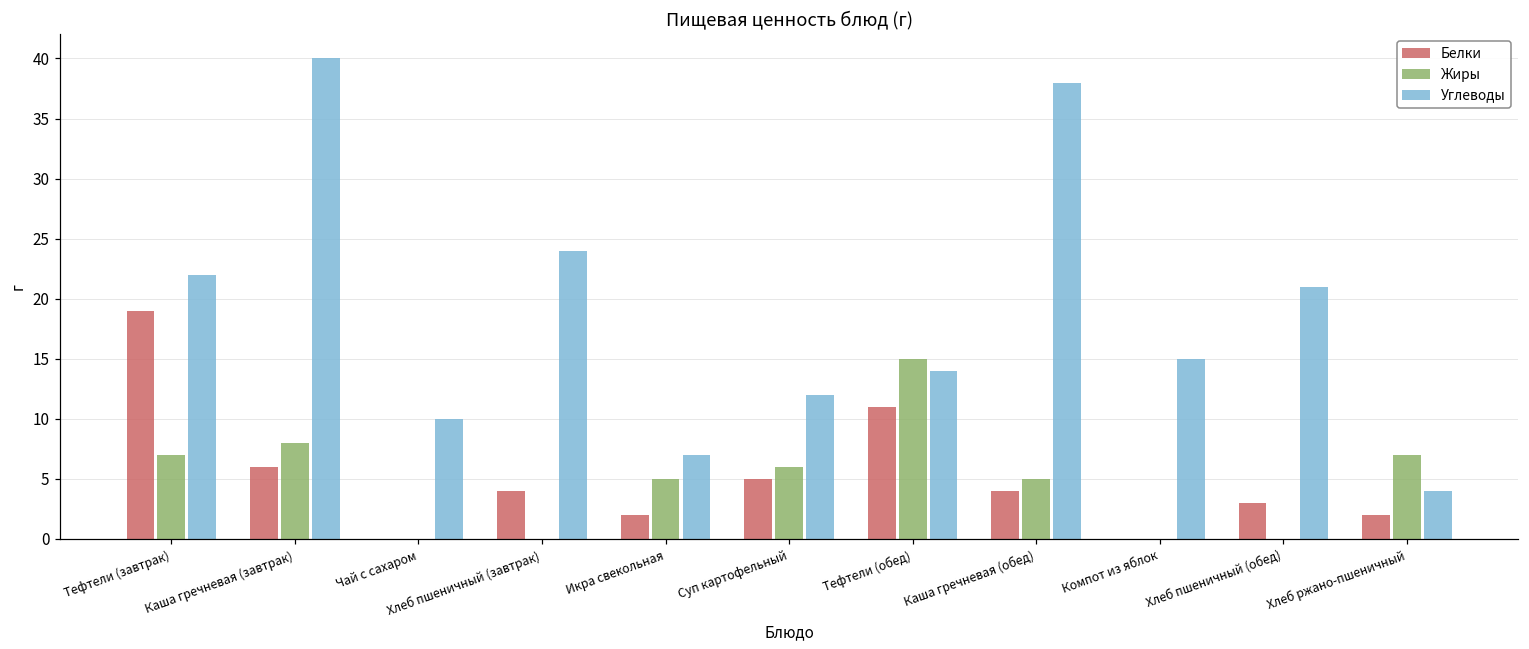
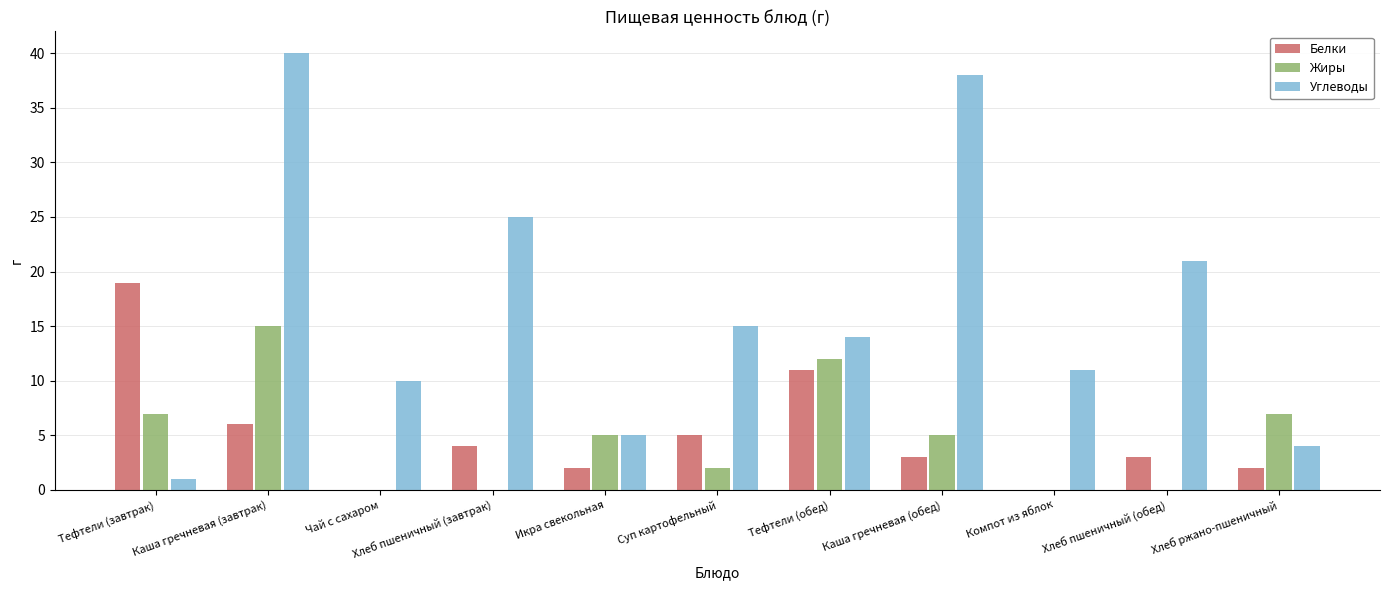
Углеводы, Тефтели (завтрак): 22 -> 1
Жиры, Каша гречневая (завтрак): 8 -> 15
Углеводы, Хлеб пшеничный (завтрак): 24 -> 25
Углеводы, Икра свекольная: 7 -> 5
Жиры, Суп картофельный: 6 -> 2
Углеводы, Суп картофельный: 12 -> 15
Жиры, Тефтели (обед): 15 -> 12
Белки, Каша гречневая (обед): 4 -> 3
Углеводы, Компот из яблок: 15 -> 11
